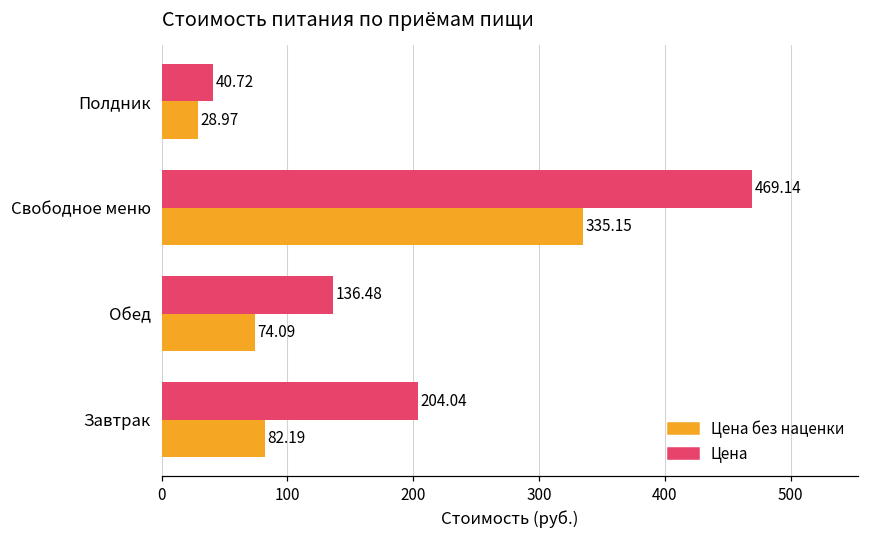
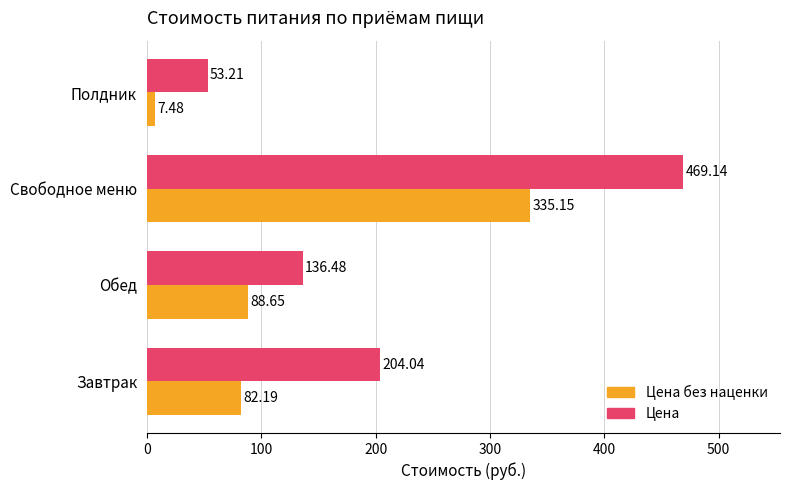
Цена, Полдник: 40.72 -> 53.21
Цена без наценки, Полдник: 28.97 -> 7.48
Цена без наценки, Обед: 74.09 -> 88.65
